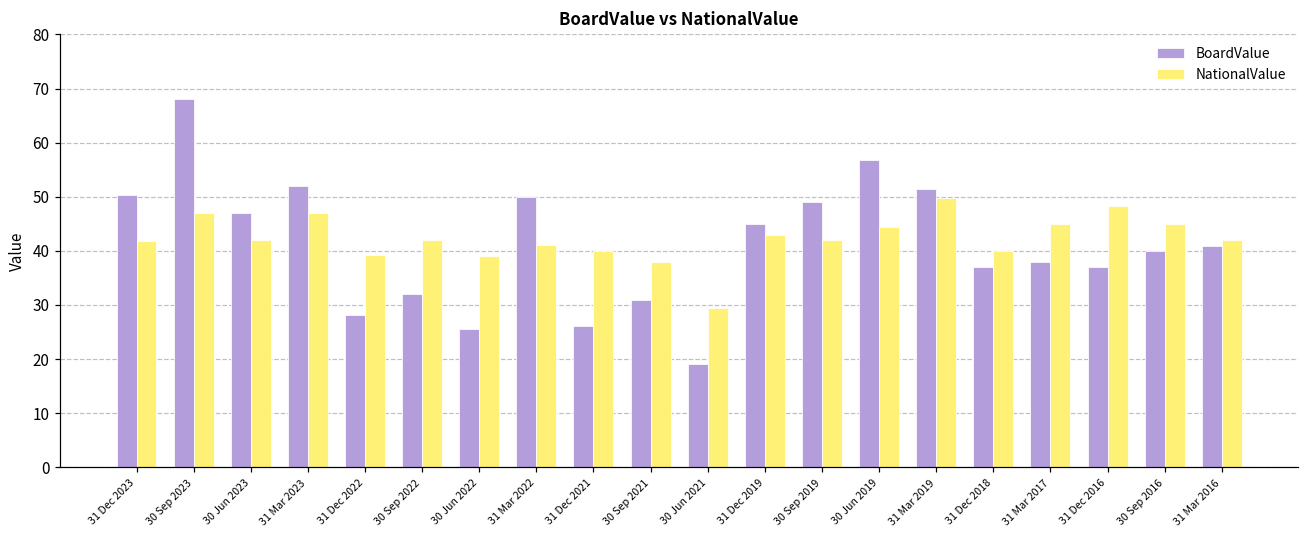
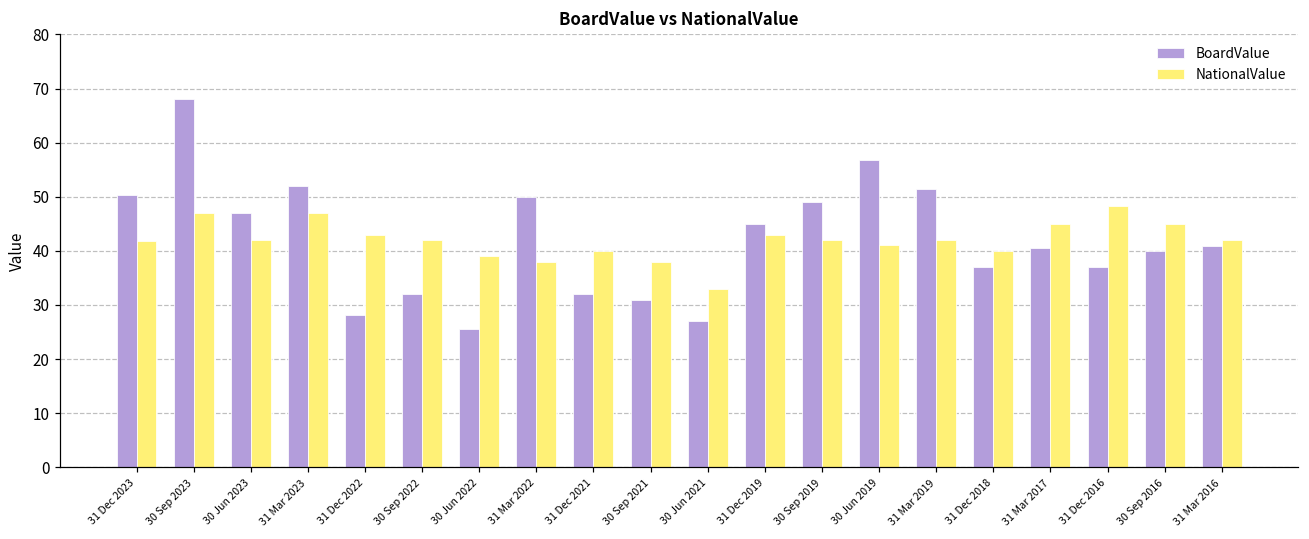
NationalValue, 31 Dec 2022: 39 -> 43
NationalValue, 31 Mar 2022: 41 -> 38
BoardValue, 31 Dec 2021: 26 -> 32
BoardValue, 30 Jun 2021: 19 -> 27
NationalValue, 30 Jun 2021: 29 -> 33
NationalValue, 30 Jun 2019: 45 -> 41
NationalValue, 31 Mar 2019: 50 -> 42
BoardValue, 31 Mar 2017: 38 -> 41
